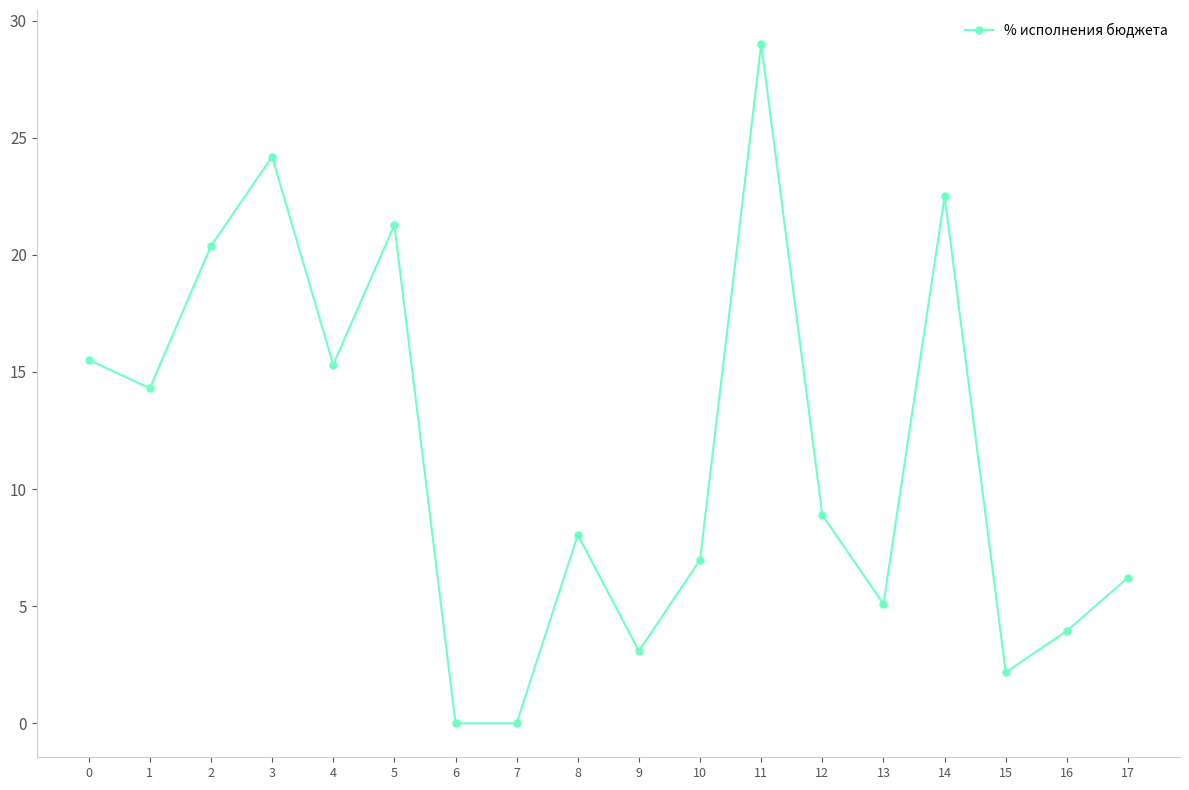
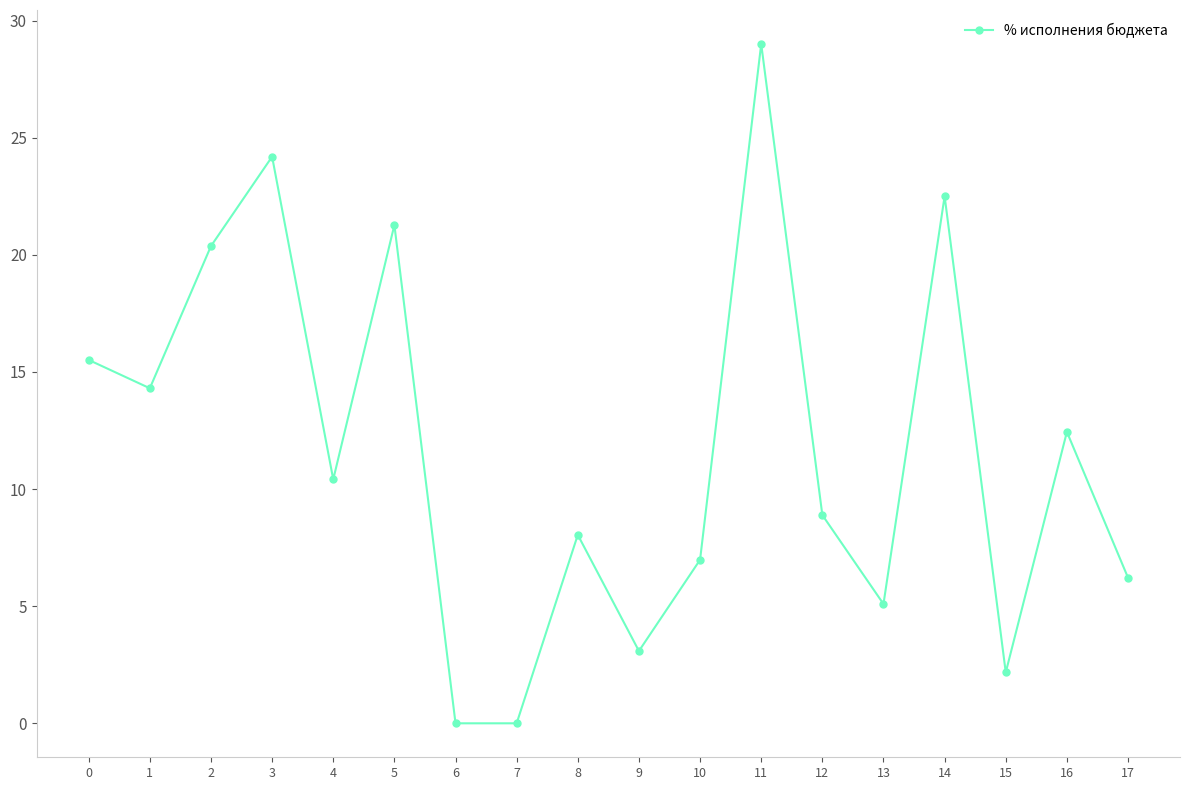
4: 15.3 -> 10.4
16: 3.9 -> 12.4
